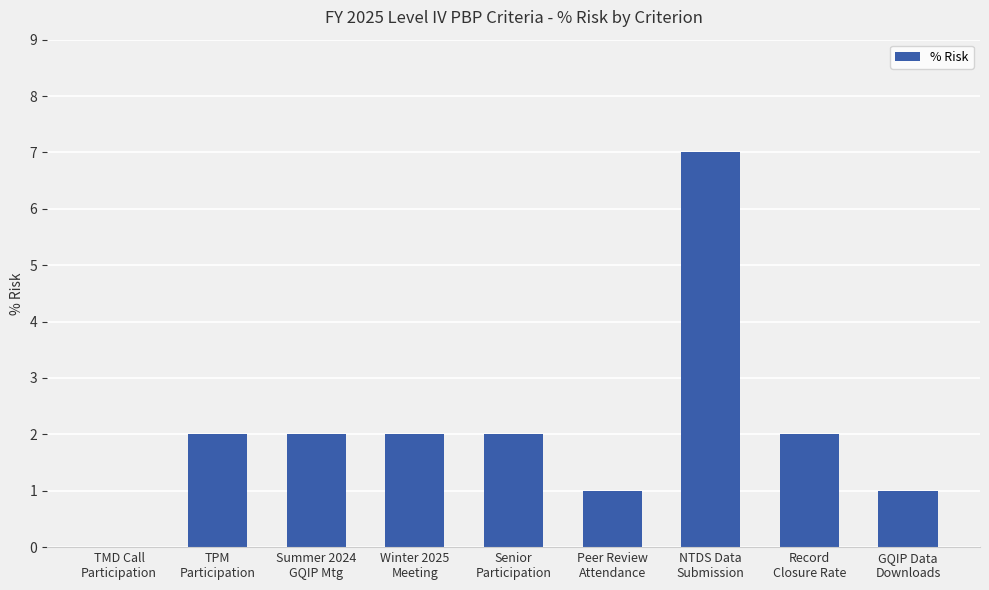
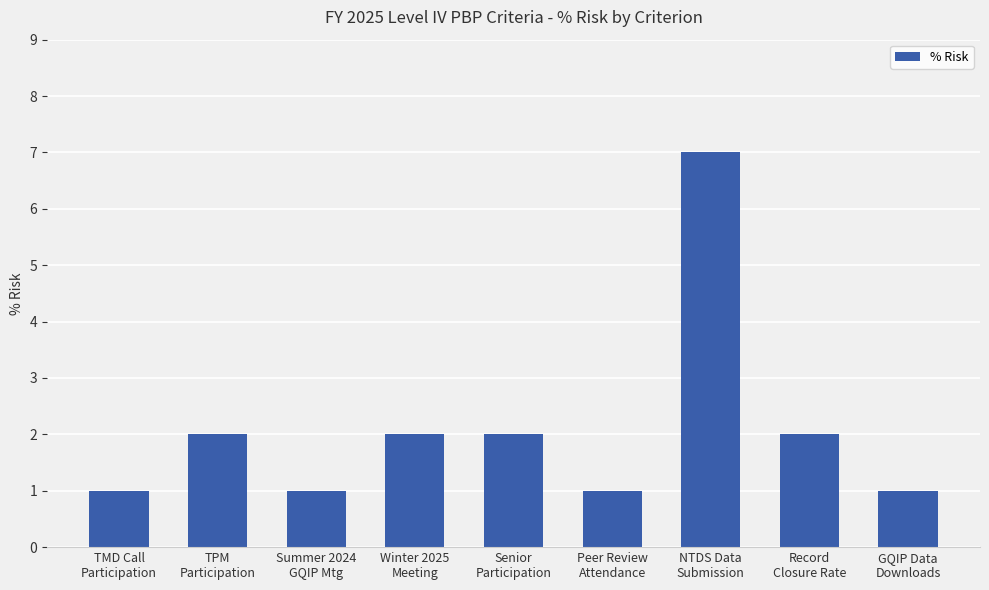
TMD Call Participation: 0 -> 1
Summer 2024 GQIP Mtg: 2 -> 1
